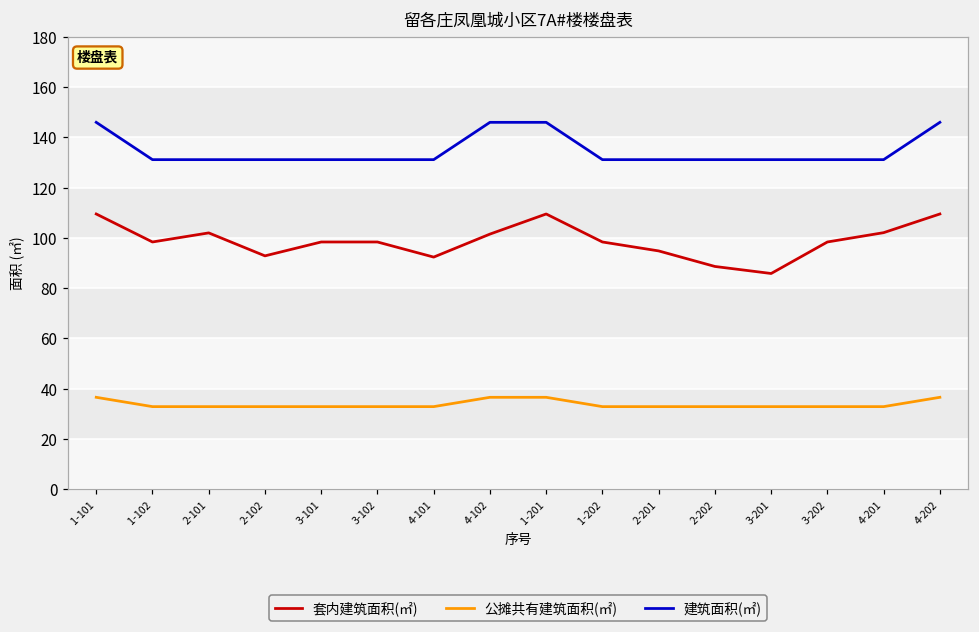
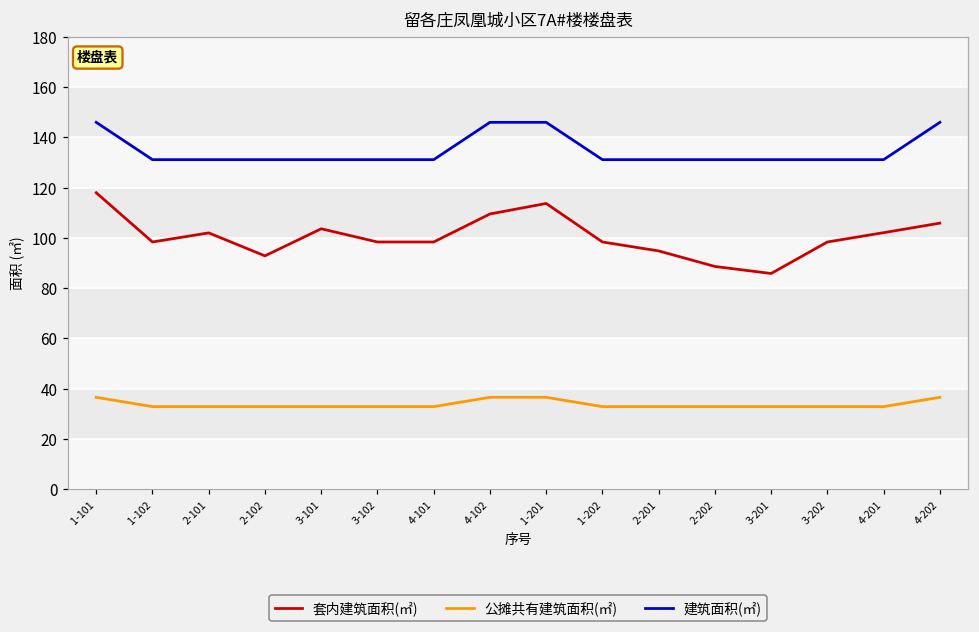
套内建筑面积(㎡), 1-101: 110 -> 118
套内建筑面积(㎡), 3-101: 98 -> 104
套内建筑面积(㎡), 4-101: 92 -> 98
套内建筑面积(㎡), 4-102: 102 -> 110
套内建筑面积(㎡), 1-201: 110 -> 114
套内建筑面积(㎡), 4-202: 110 -> 106
